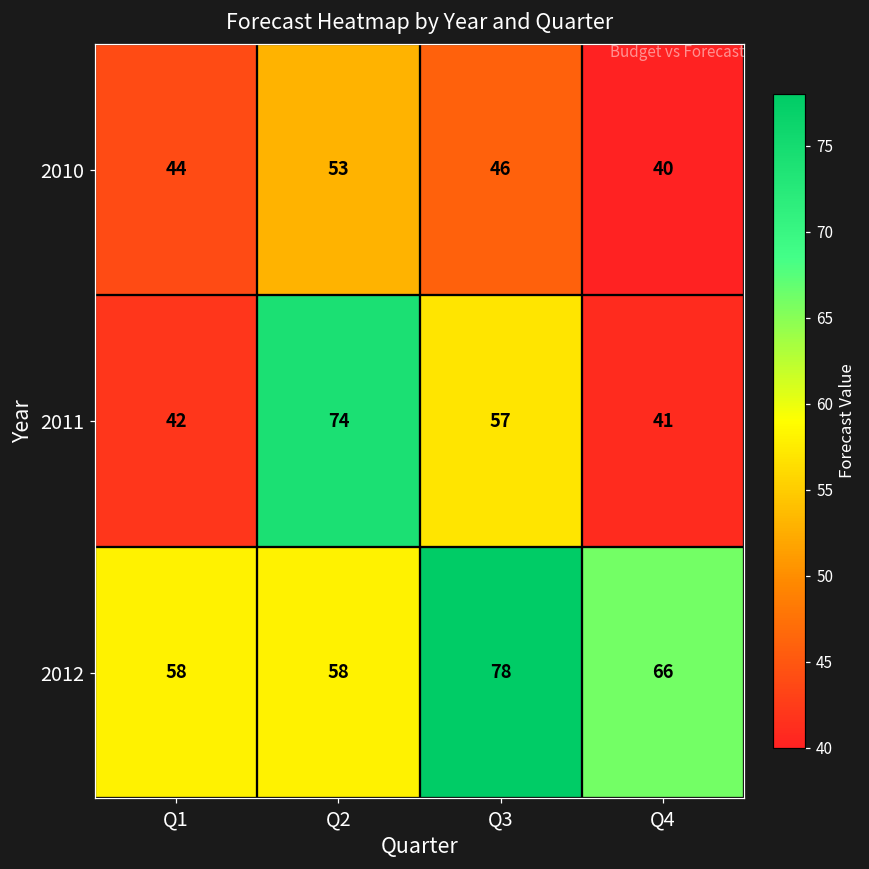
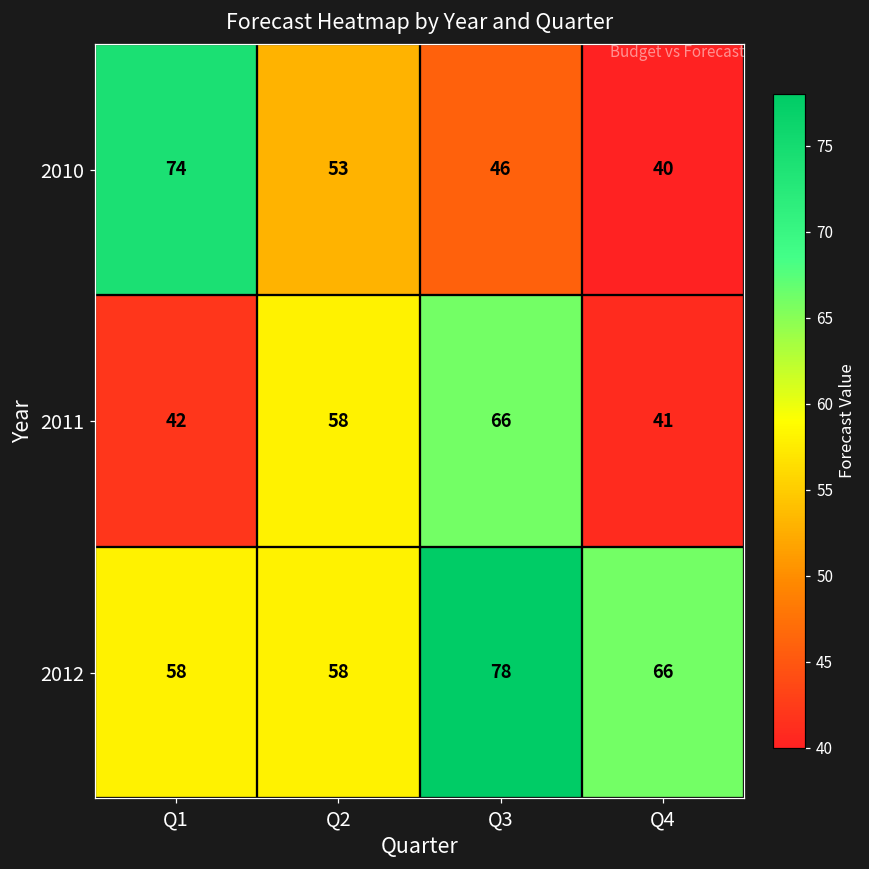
2010, Q1: 44 -> 74
2011, Q2: 74 -> 58
2011, Q3: 57 -> 66
